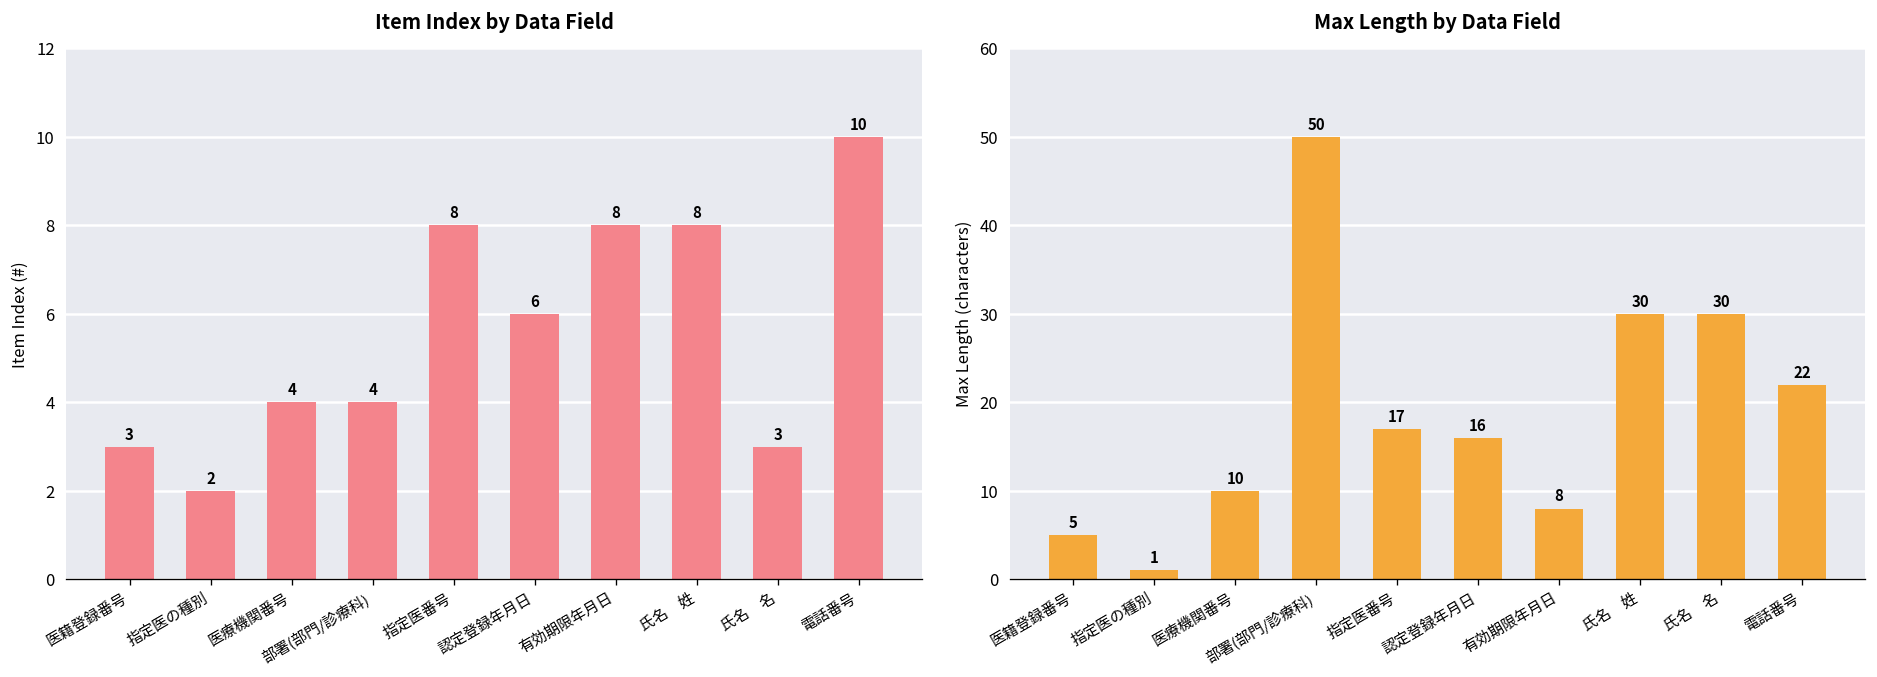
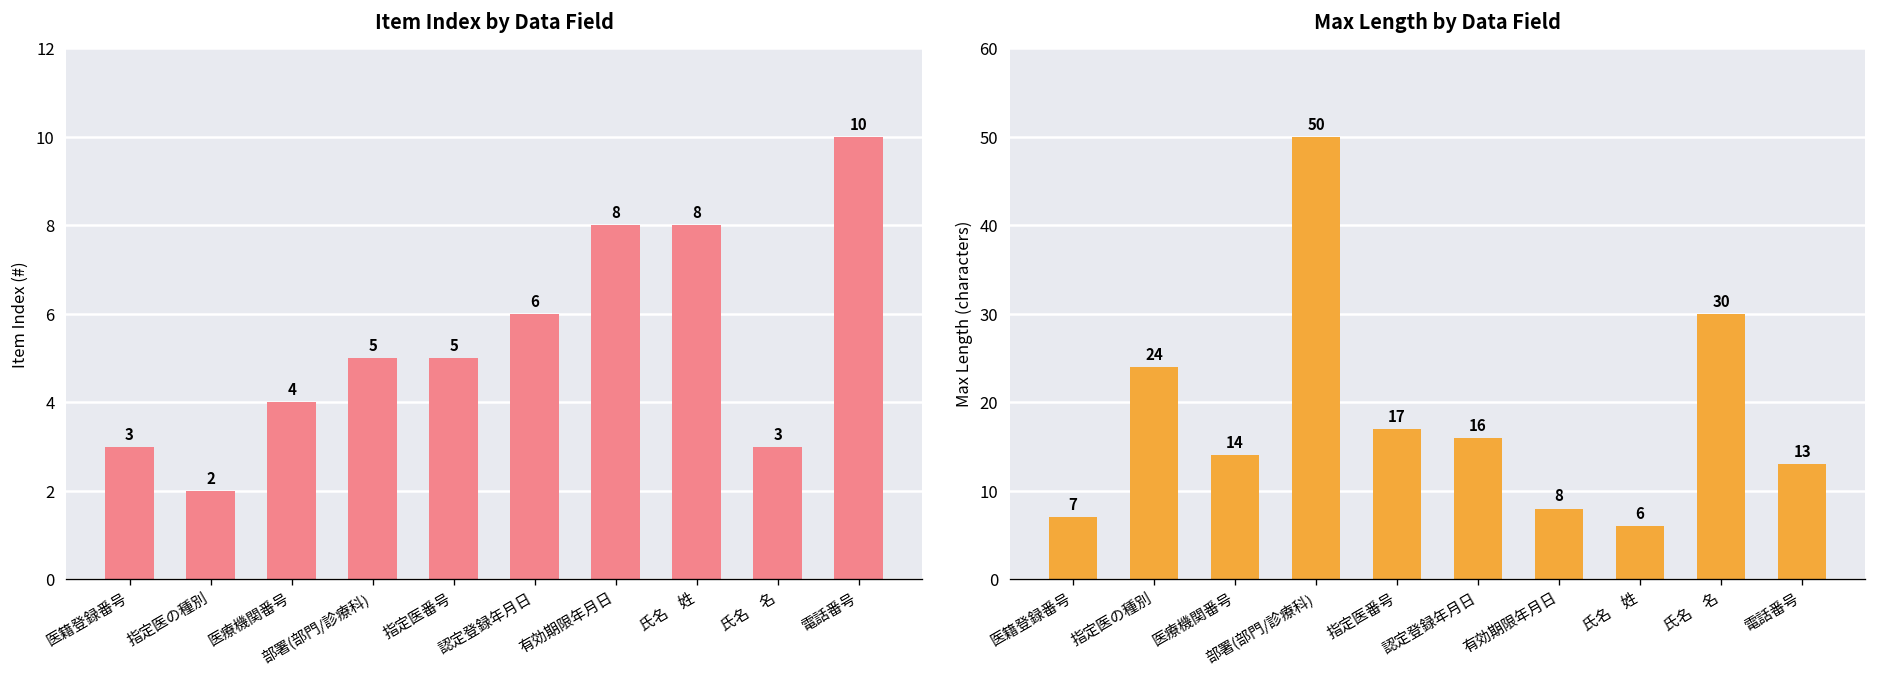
Item Index by Data Field, 部署(部門/診療科): 4 -> 5
Item Index by Data Field, 指定医番号: 8 -> 5
Max Length by Data Field, 医籍登録番号: 5 -> 7
Max Length by Data Field, 指定医の種別: 1 -> 24
Max Length by Data Field, 医療機関番号: 10 -> 14
Max Length by Data Field, 氏名 姓: 30 -> 6
Max Length by Data Field, 電話番号: 22 -> 13
